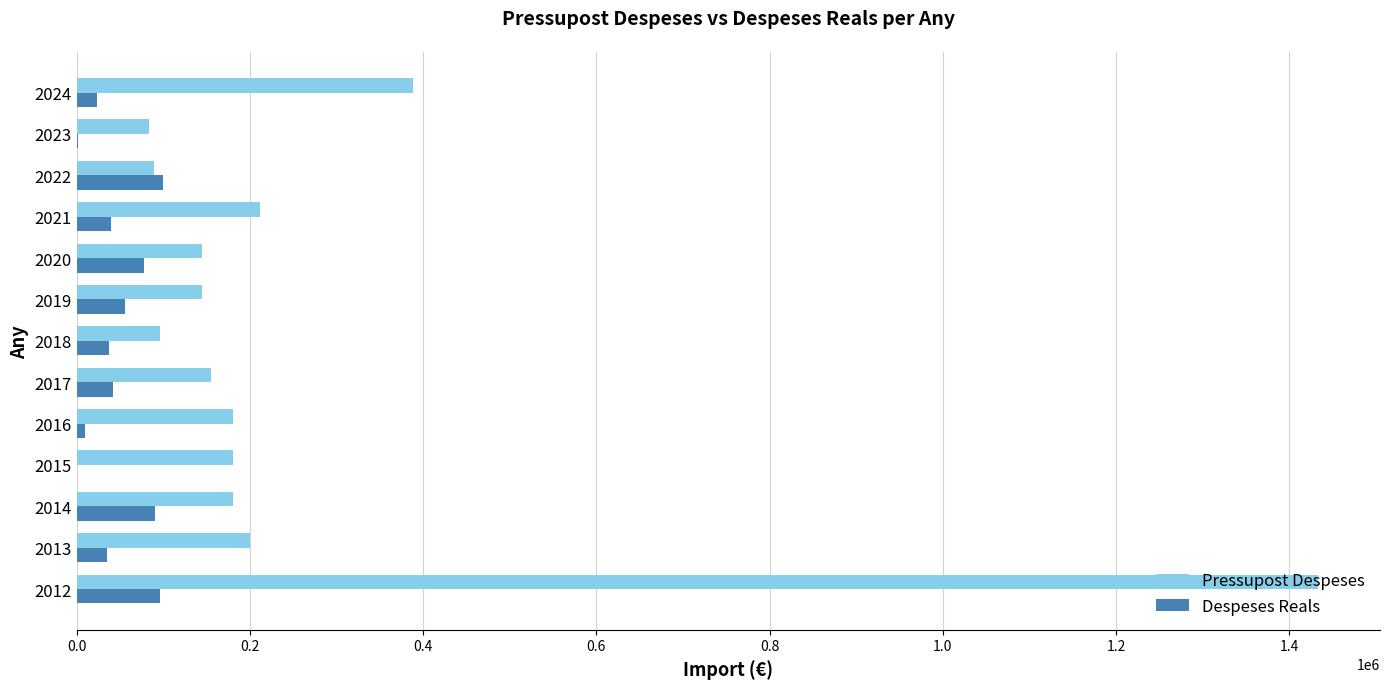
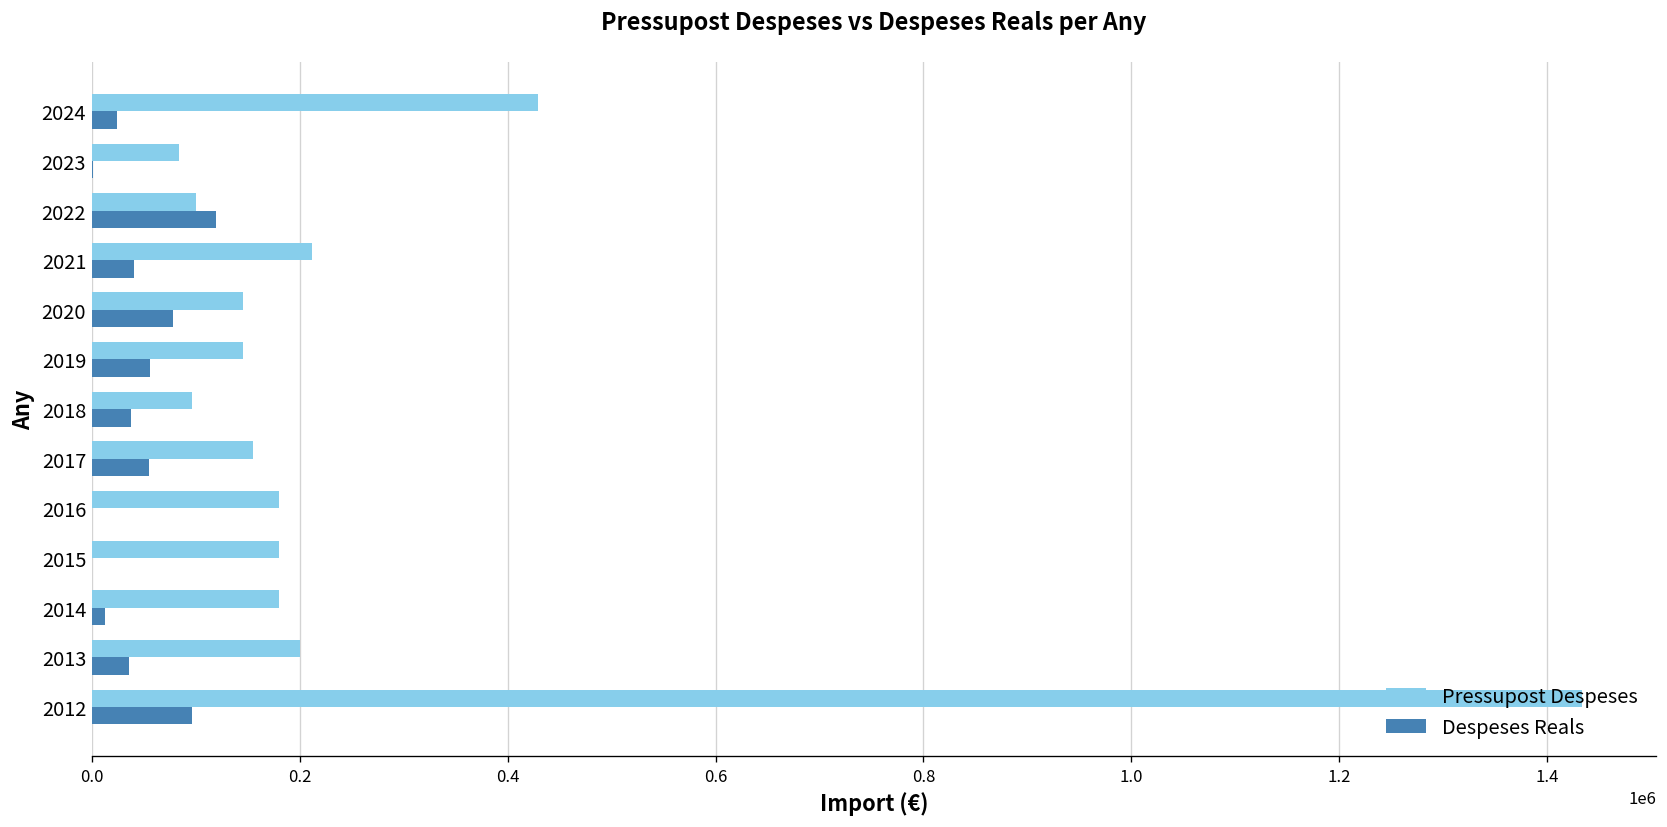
Pressupost Despeses, 2024: 390000 -> 430000
Pressupost Despeses, 2022: 90000 -> 100000
Despeses Reals, 2022: 100000 -> 120000
Despeses Reals, 2017: 40000 -> 50000
Despeses Reals, 2016: 10000 -> 0
Despeses Reals, 2014: 90000 -> 10000
